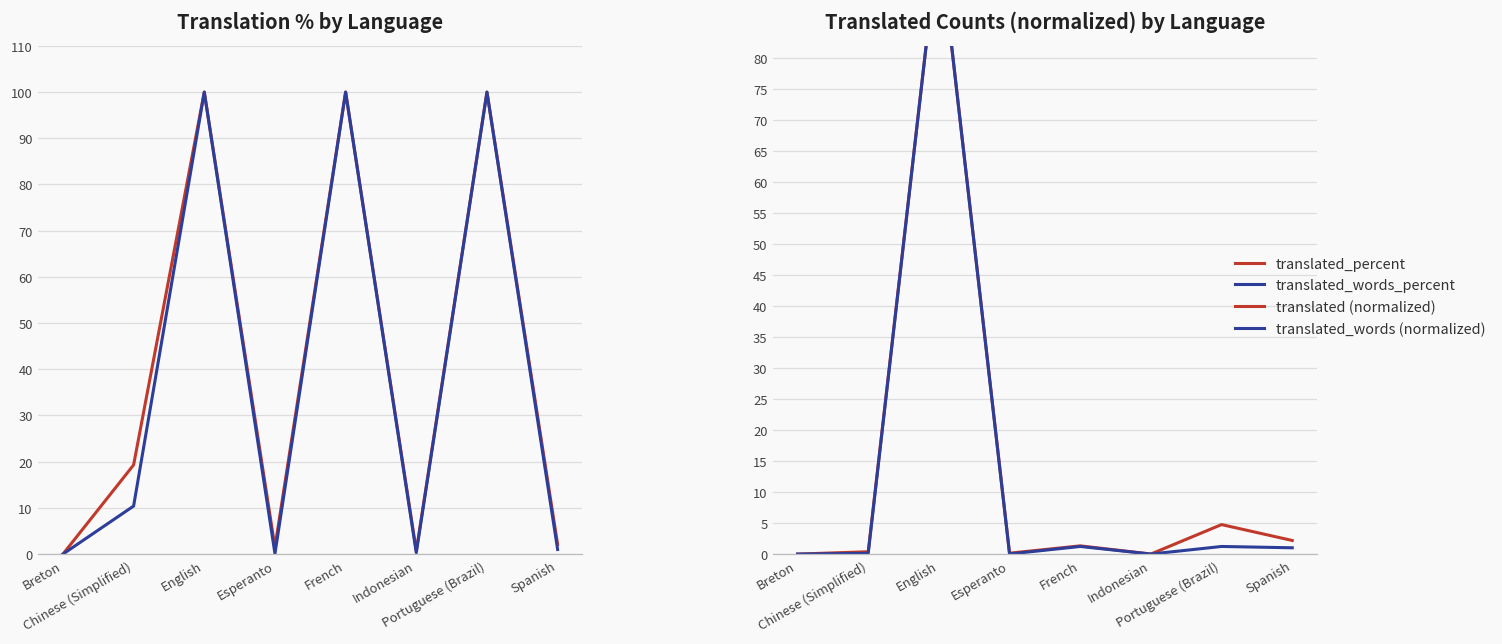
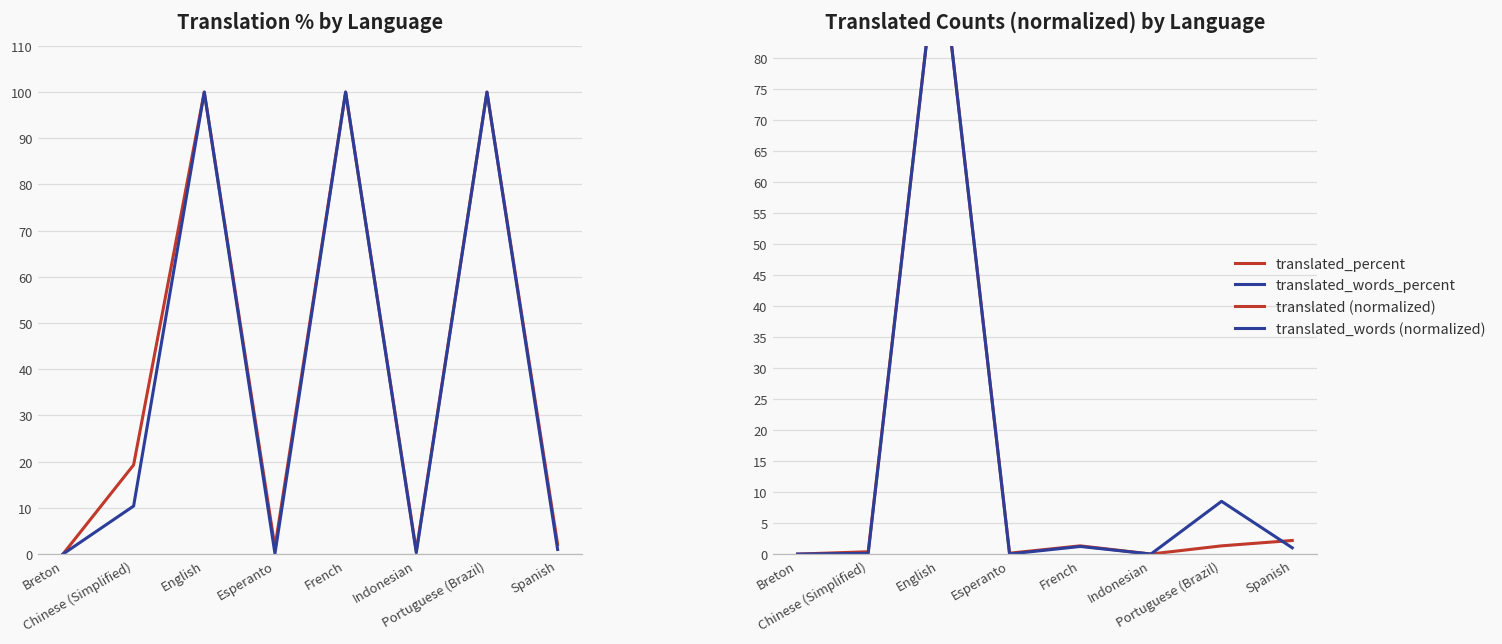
Translated Counts (normalized) by Language, translated (normalized), Portuguese (Brazil): 5 -> 1
Translated Counts (normalized) by Language, translated_words (normalized), Portuguese (Brazil): 1 -> 9
